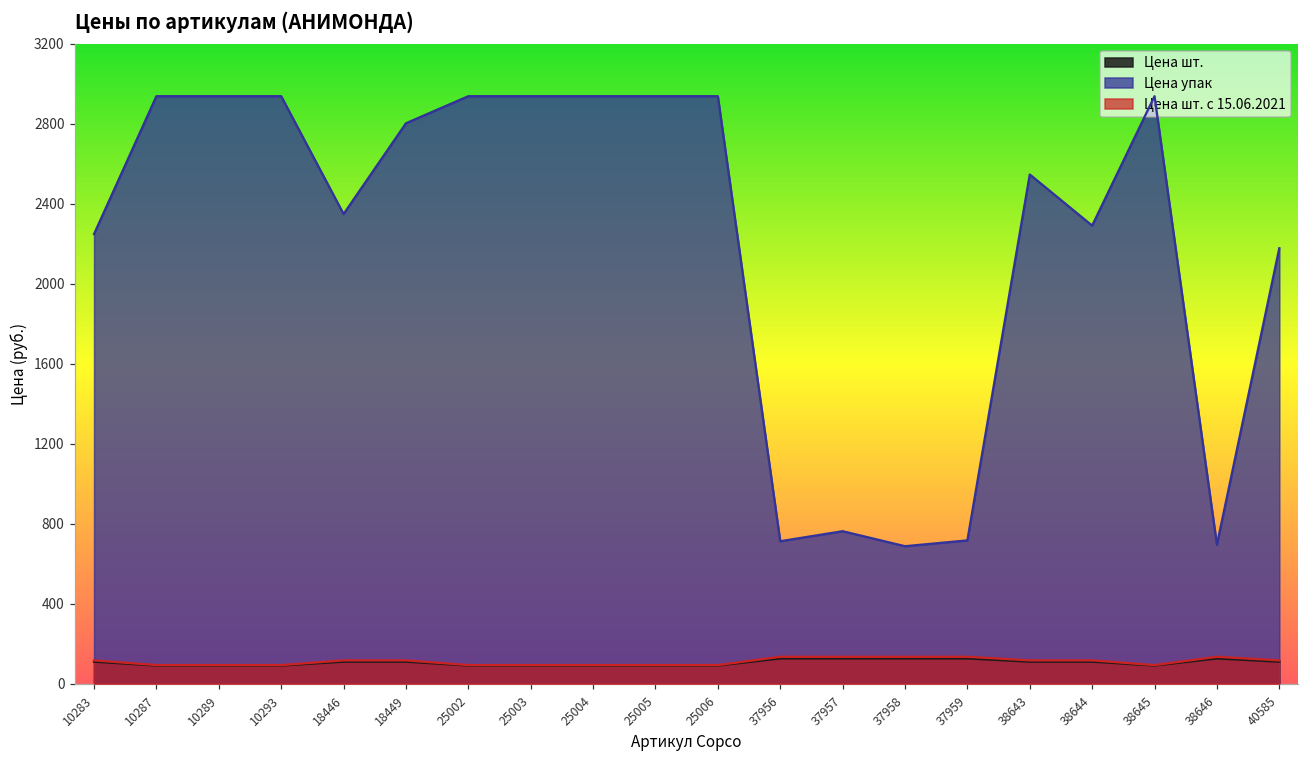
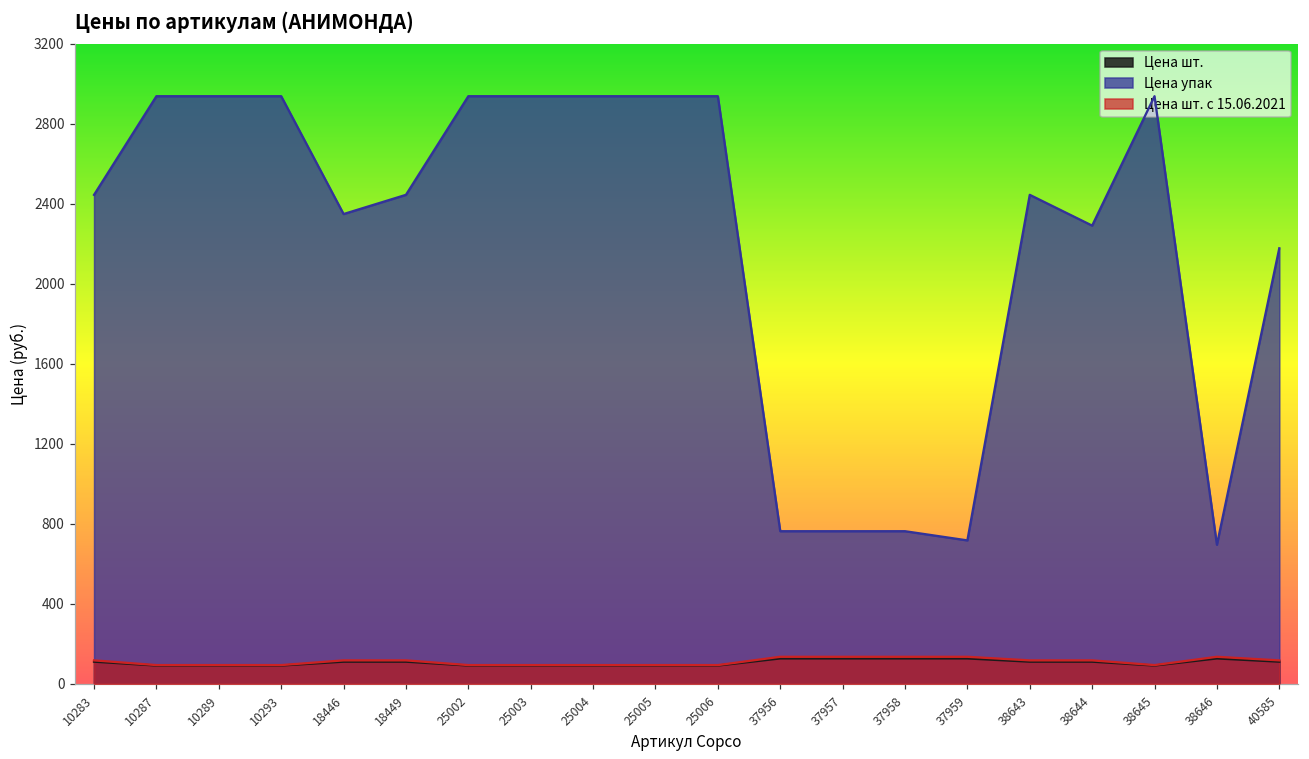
Цена упак, 10283: 2250 -> 2450
Цена упак, 18449: 2800 -> 2450
Цена упак, 37956: 710 -> 760
Цена упак, 37958: 690 -> 760
Цена упак, 38643: 2550 -> 2450
